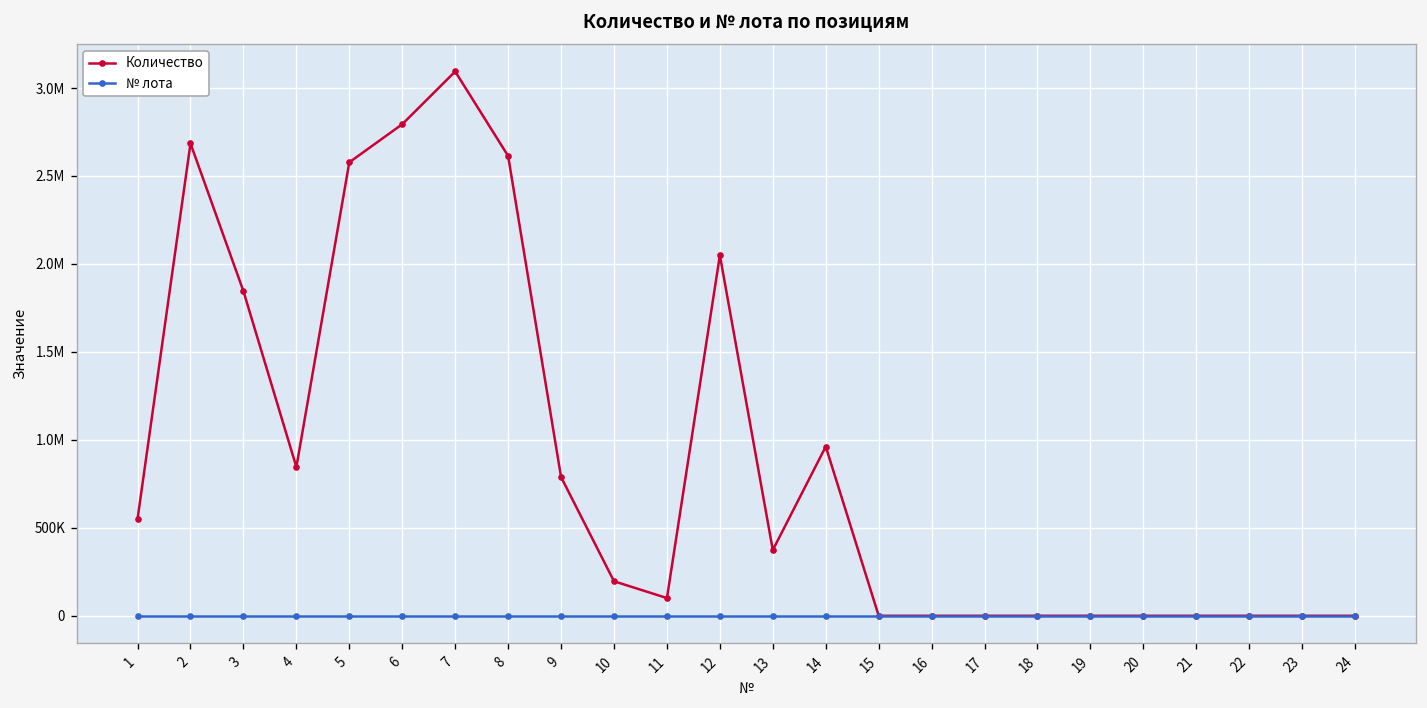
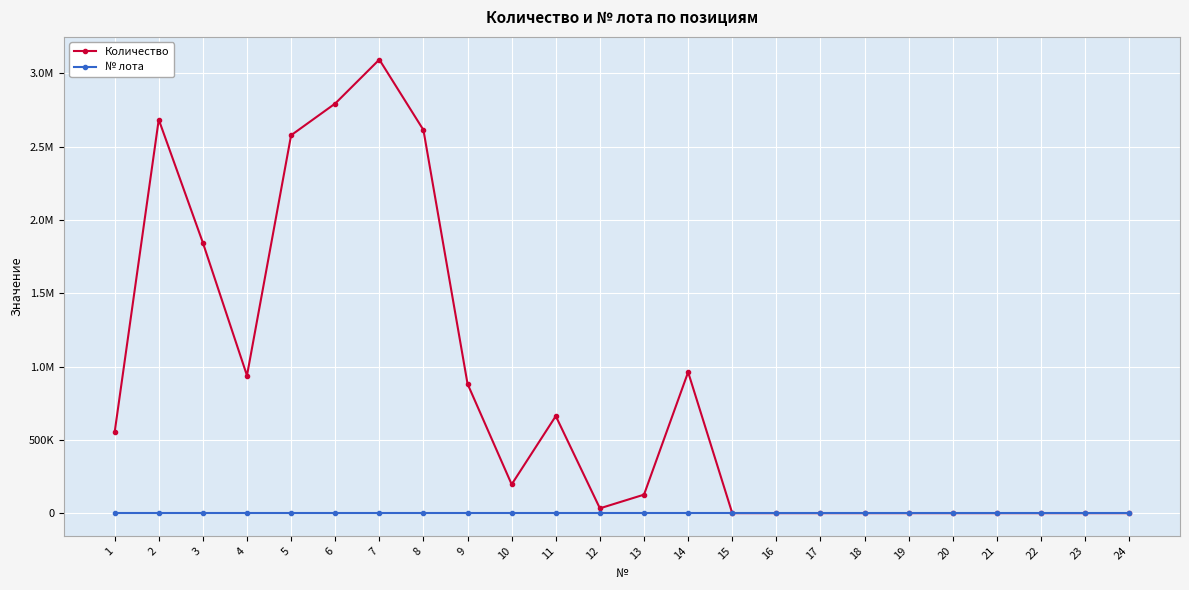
Количество, 4: 850000 -> 940000
Количество, 9: 790000 -> 880000
Количество, 11: 100000 -> 660000
Количество, 12: 2050000 -> 30000
Количество, 13: 370000 -> 130000
